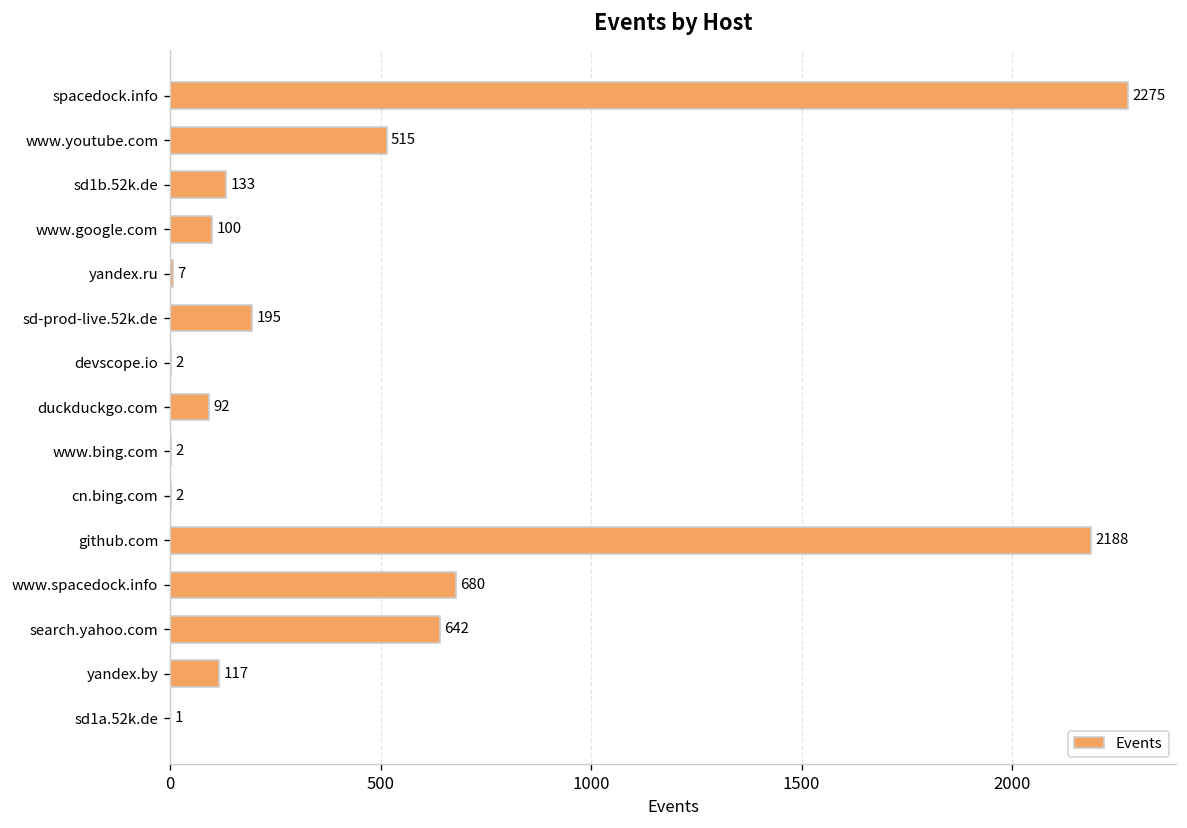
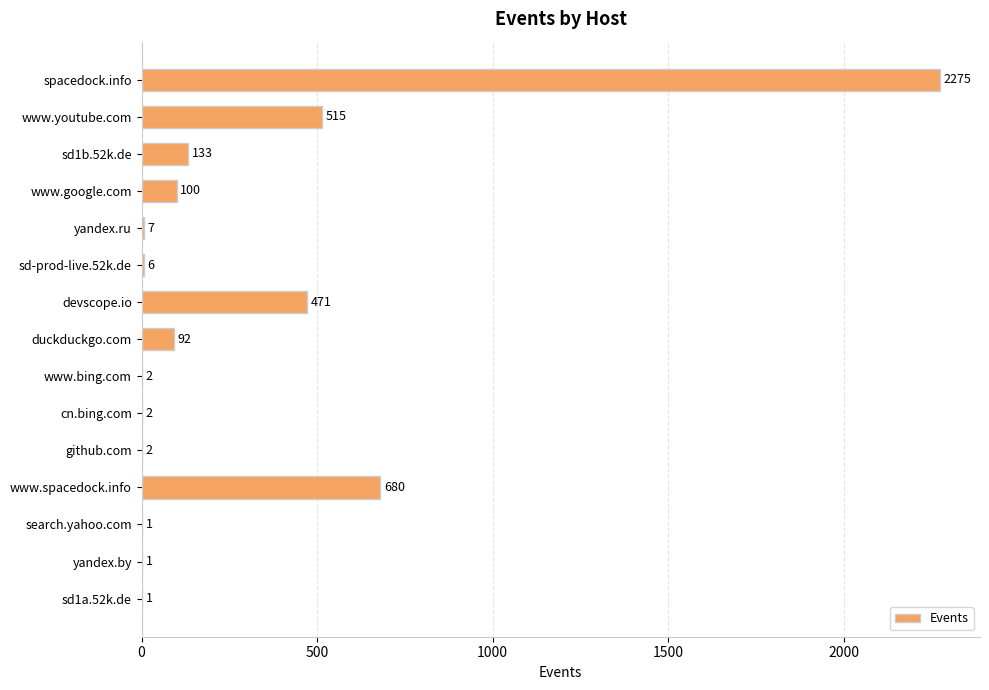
sd-prod-live.52k.de: 195 -> 6
devscope.io: 2 -> 471
github.com: 2188 -> 2
search.yahoo.com: 642 -> 1
yandex.by: 117 -> 1
